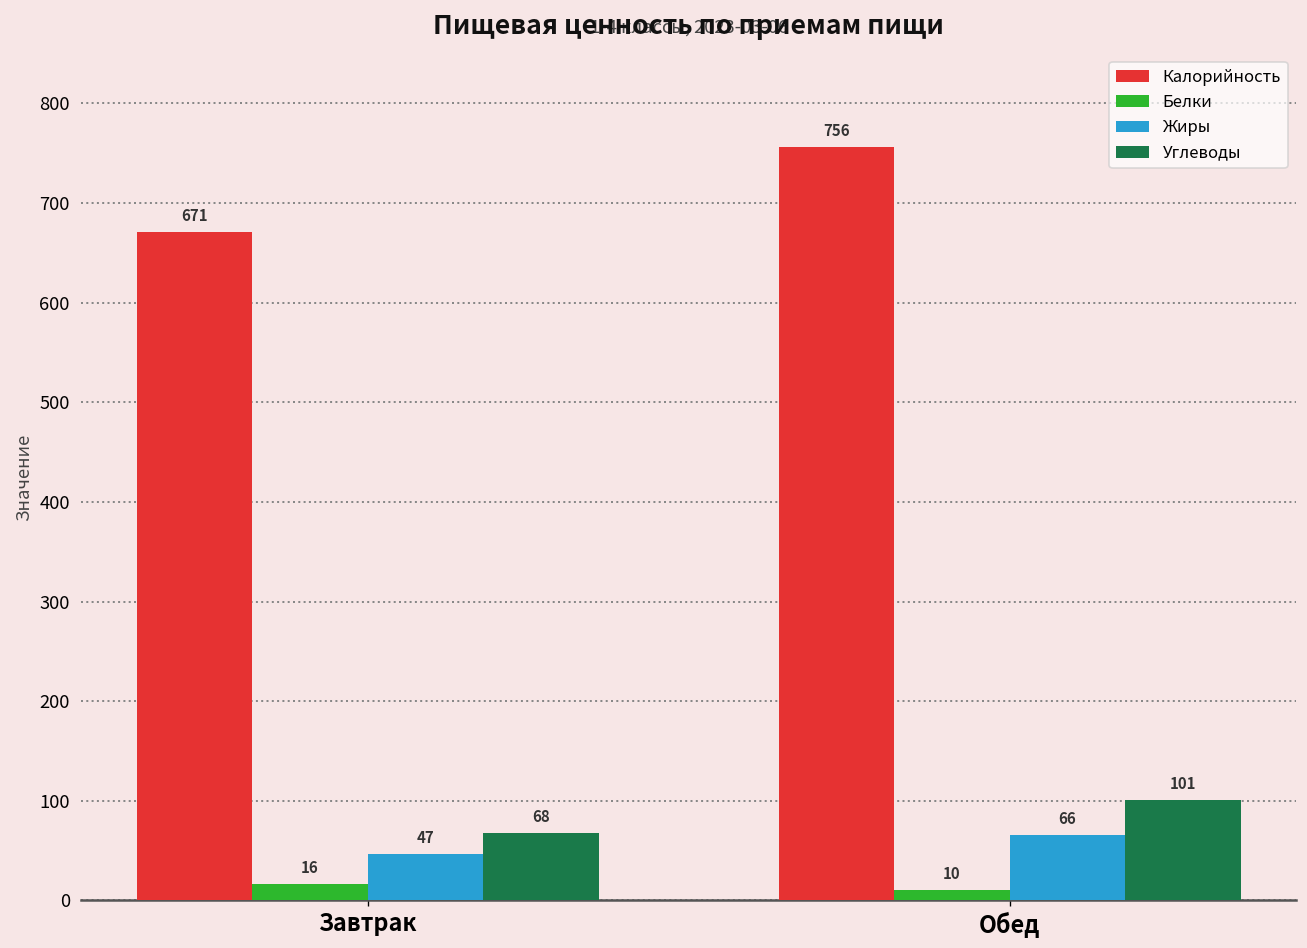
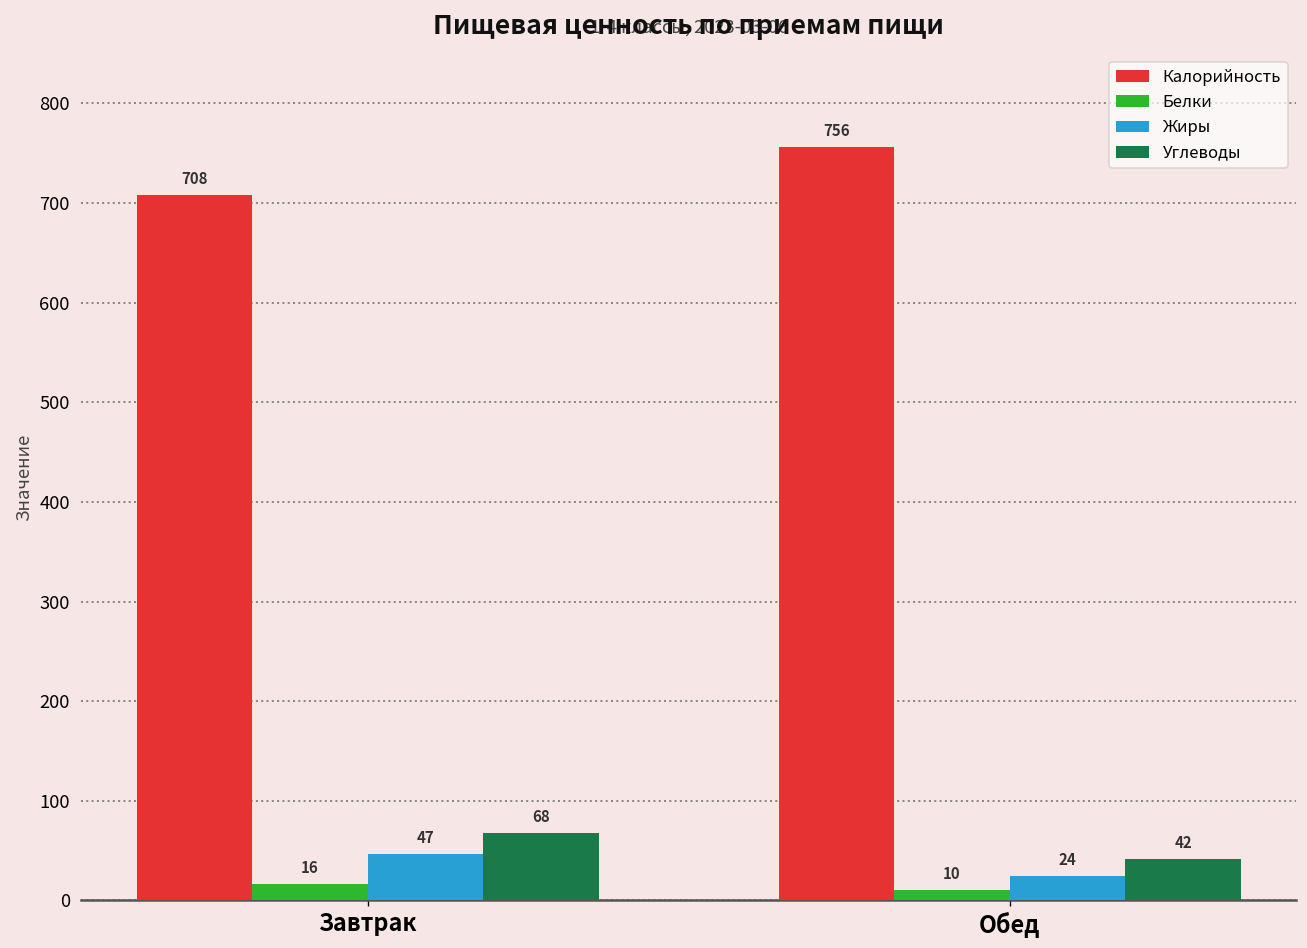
Калорийность, Завтрак: 671 -> 708
Жиры, Обед: 66 -> 24
Углеводы, Обед: 101 -> 42
